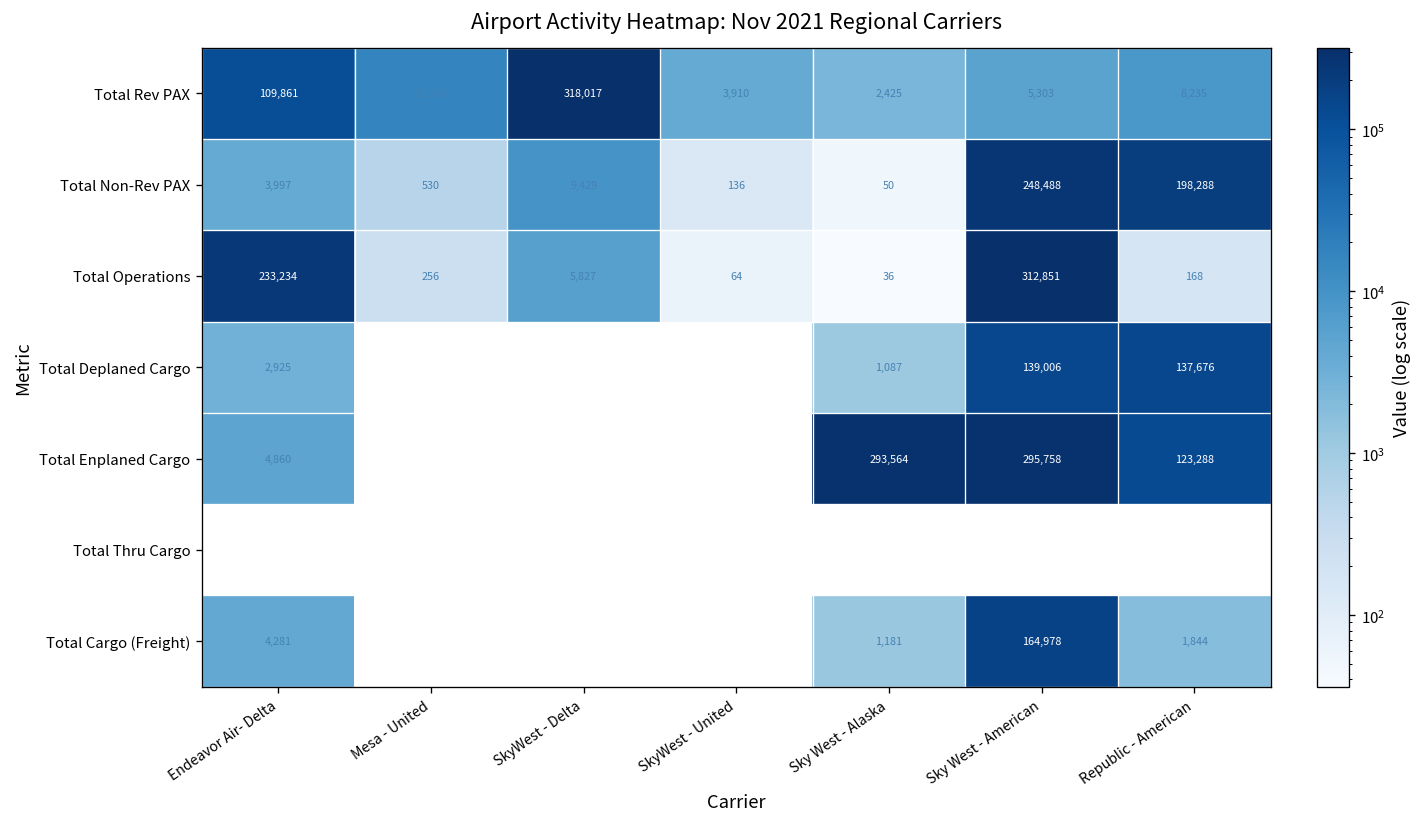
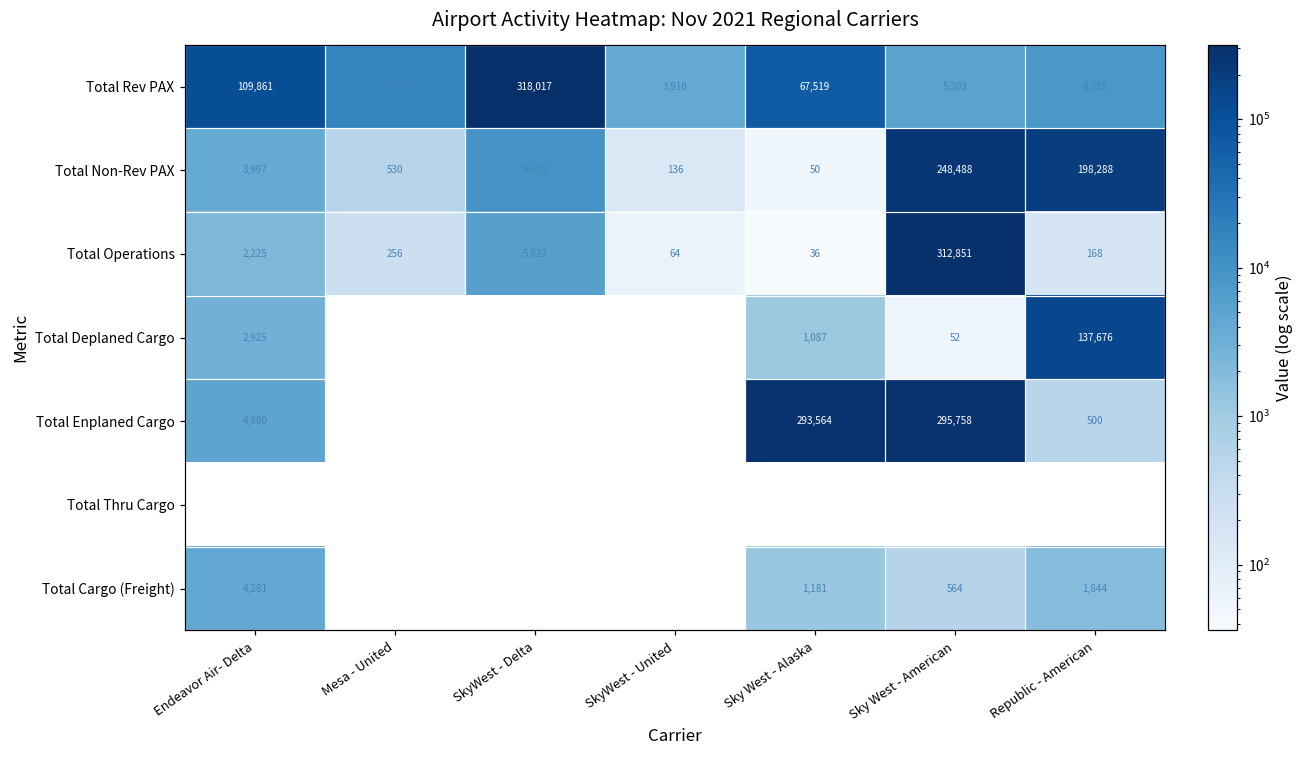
Total Rev PAX, Sky West - Alaska: 2,425 -> 67,519
Total Operations, Endeavor Air- Delta: 233,234 -> 2,225
Total Deplaned Cargo, Sky West - American: 139,006 -> 52
Total Enplaned Cargo, Republic - American: 123,288 -> 500
Total Cargo (Freight), Sky West - American: 164,978 -> 564
